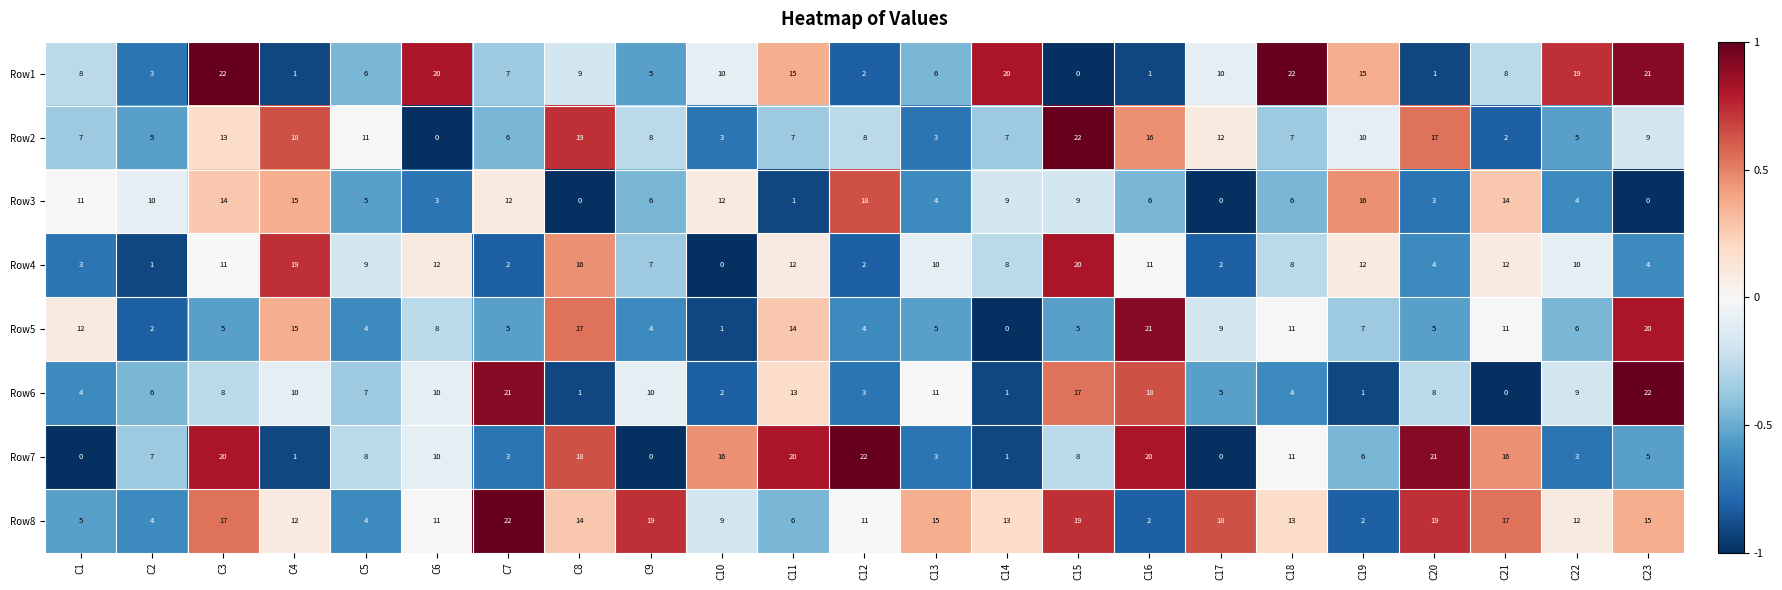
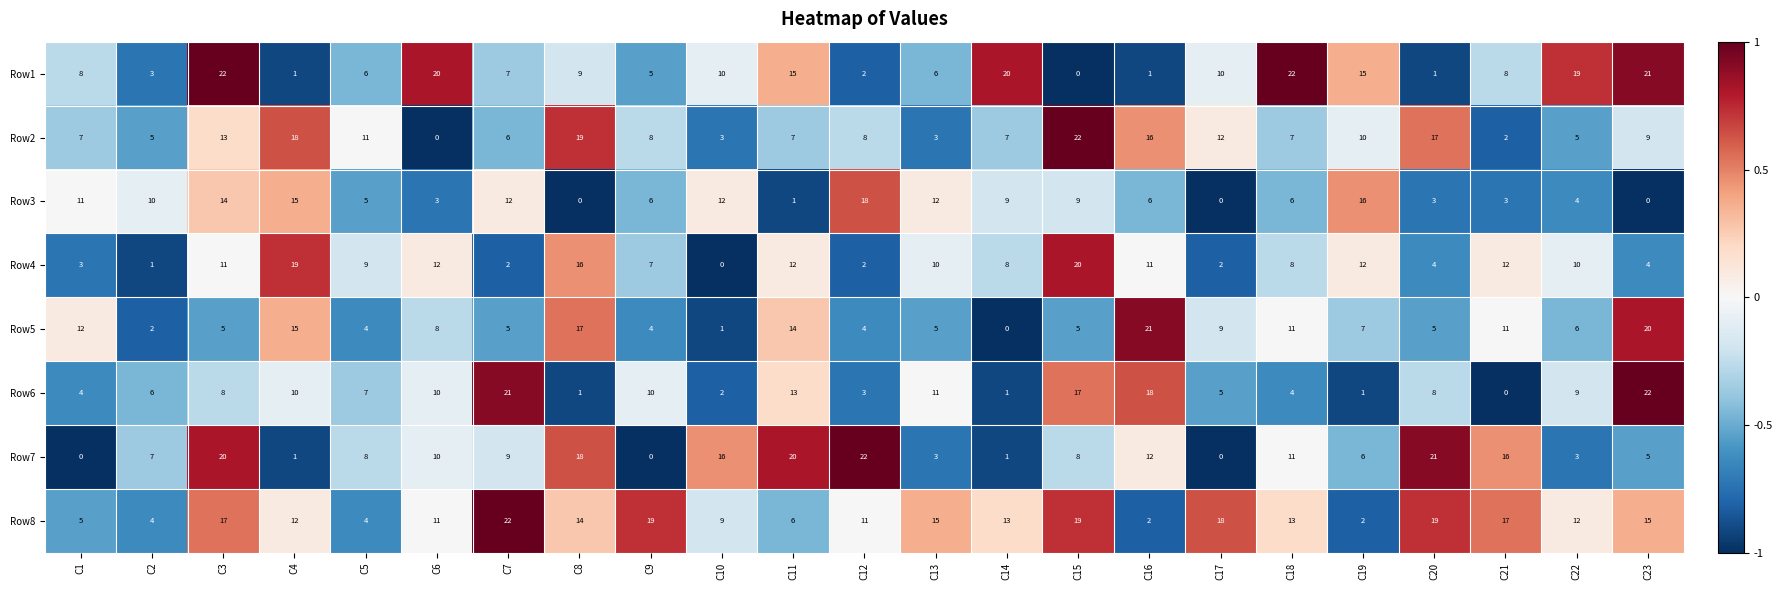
Row3, C13: 4 -> 12
Row3, C21: 14 -> 3
Row7, C7: 3 -> 9
Row7, C16: 20 -> 12
